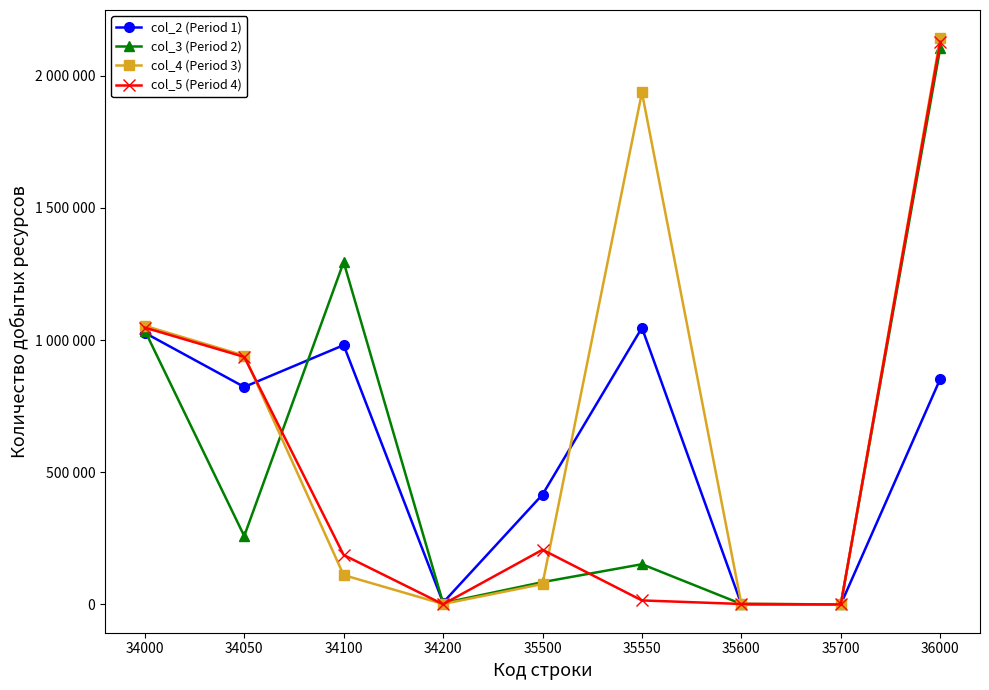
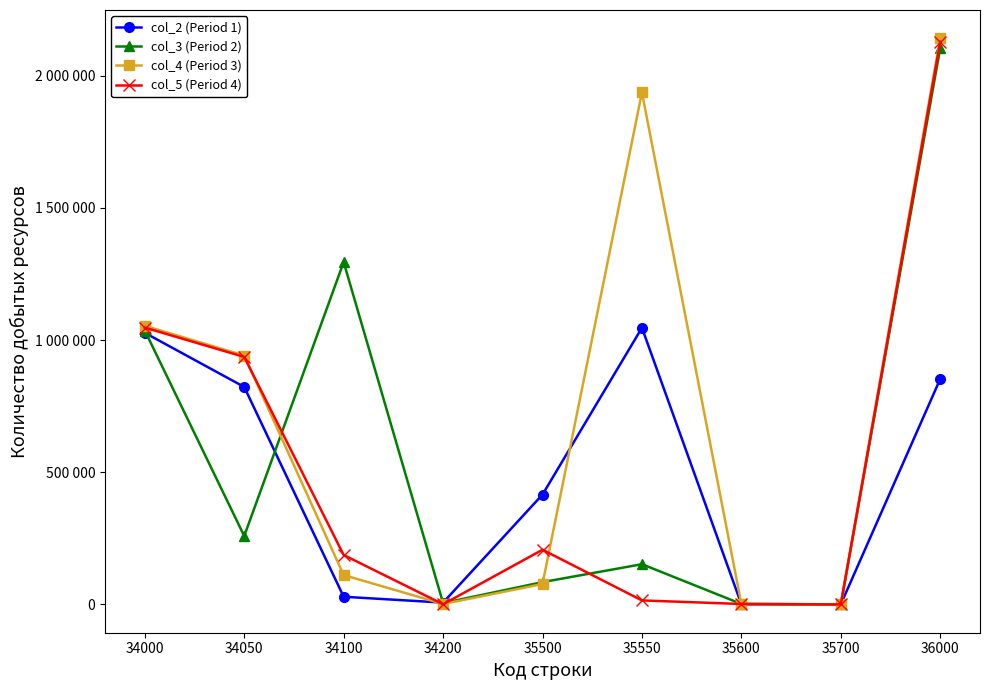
col_2 (Period 1), 34100: 980000 -> 30000
